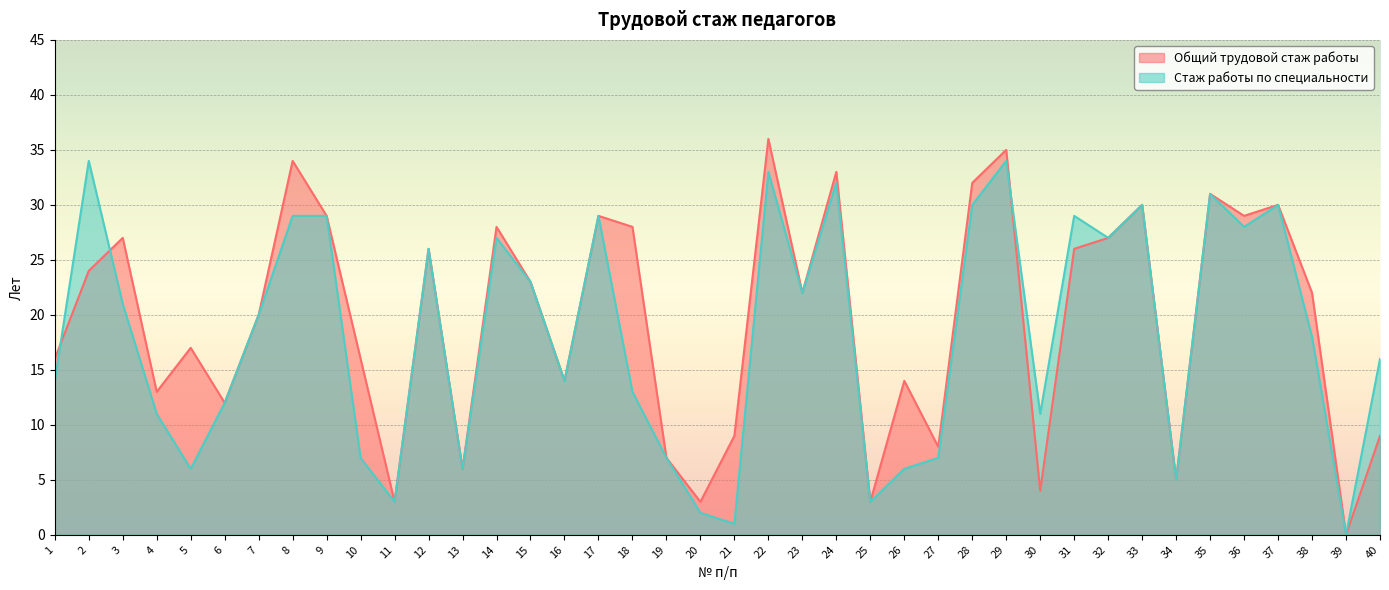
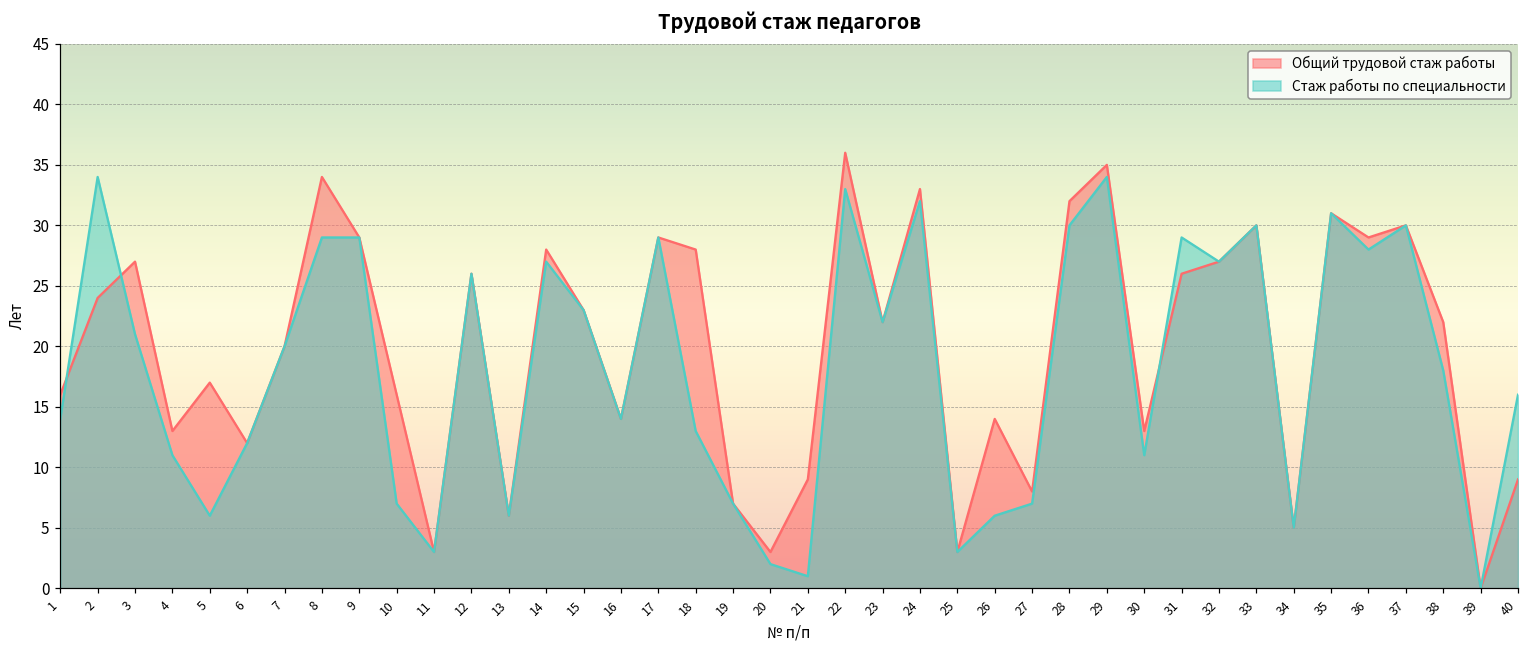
Общий трудовой стаж работы, 30: 4 -> 13
